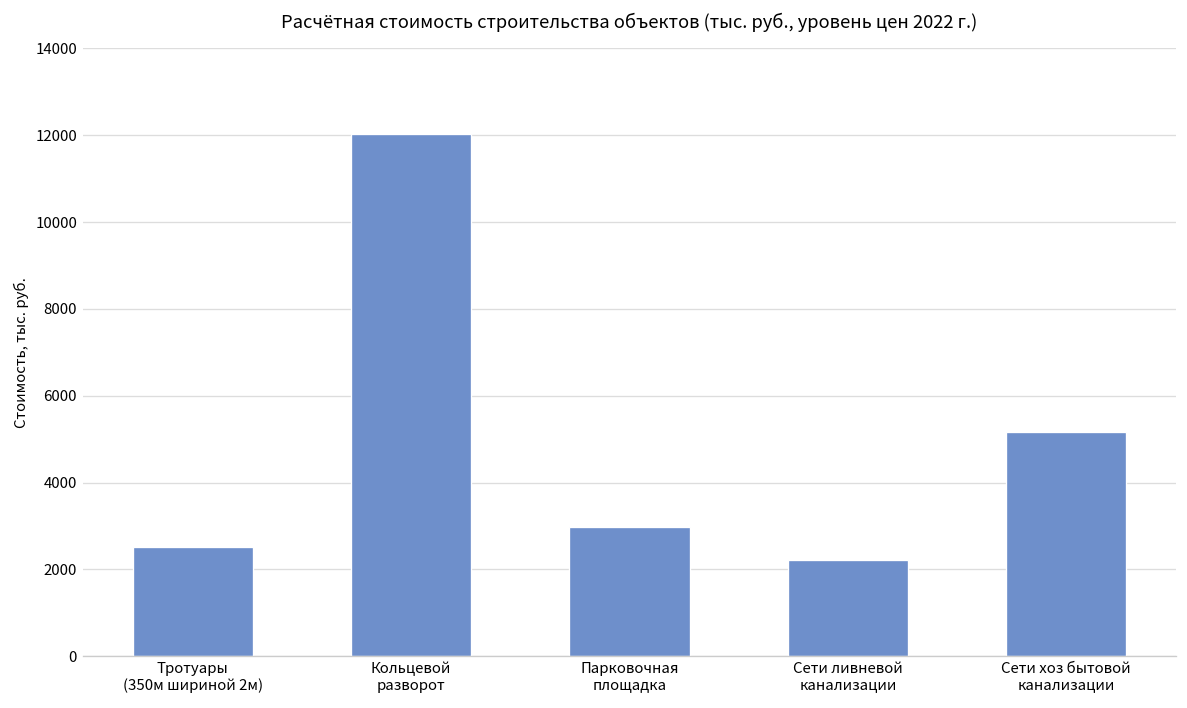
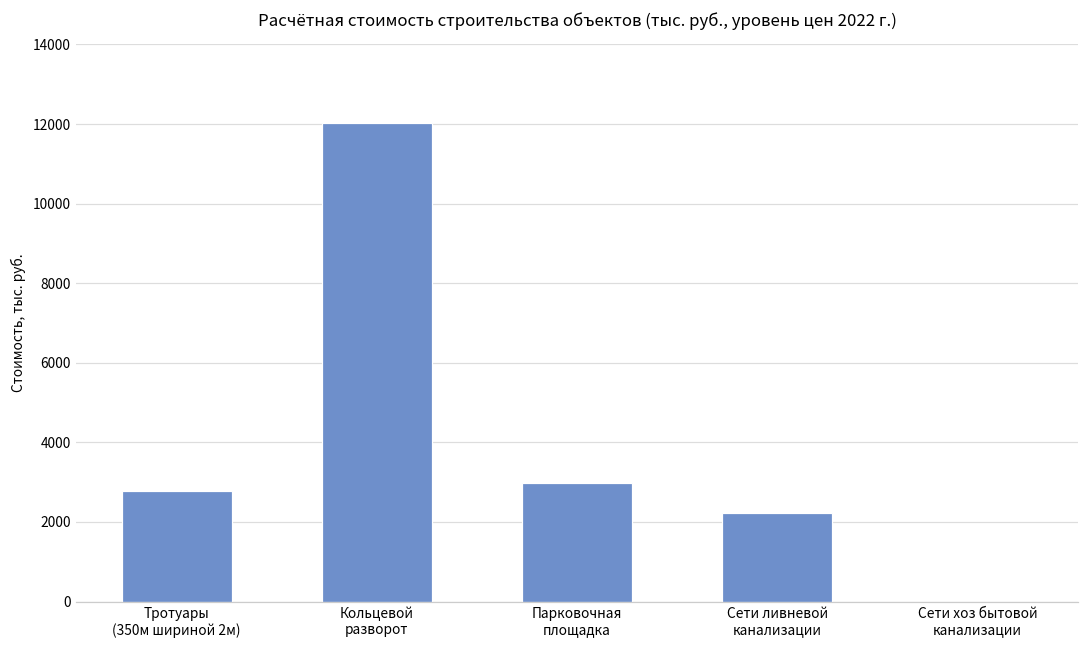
Тротуары (350м шириной 2м): 2500 -> 2800
Сети хоз бытовой канализации: 5200 -> 0
